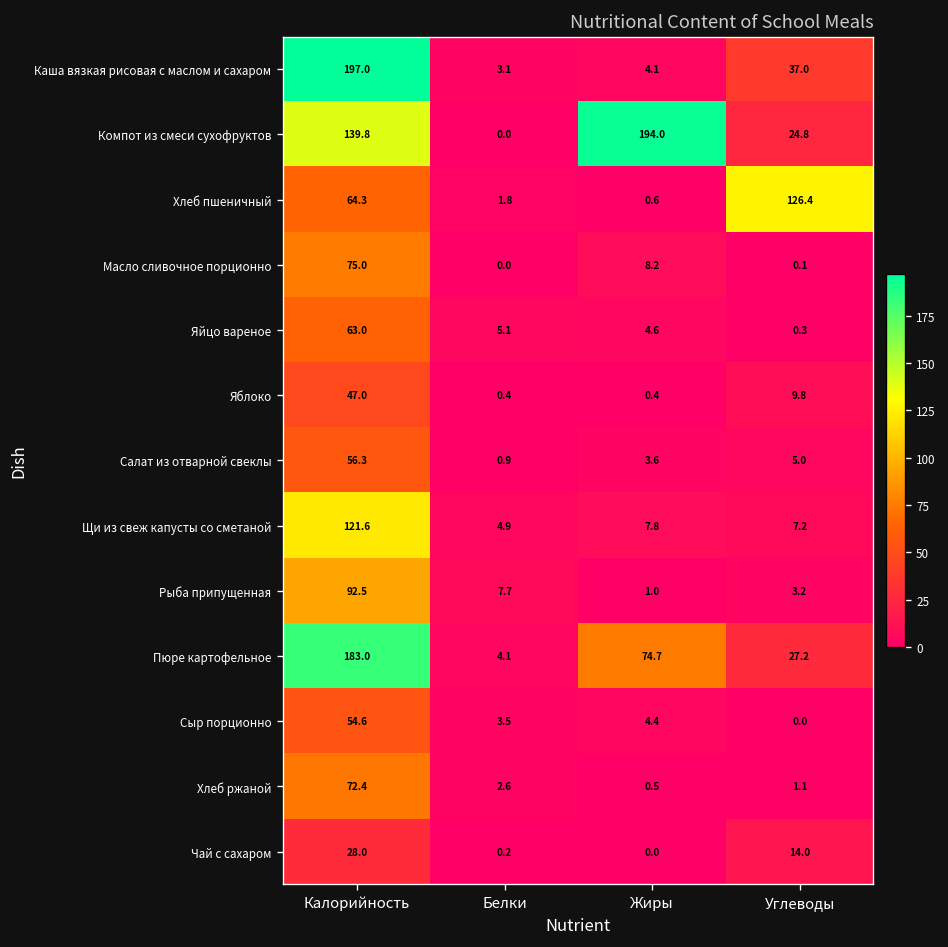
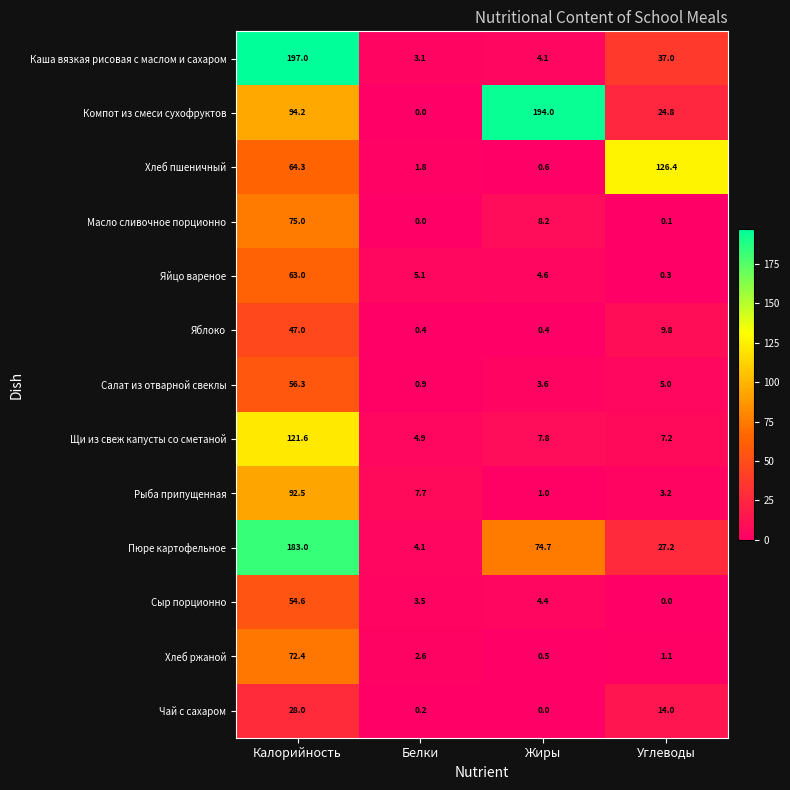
Компот из смеси сухофруктов, Калорийность: 139.8 -> 94.2
